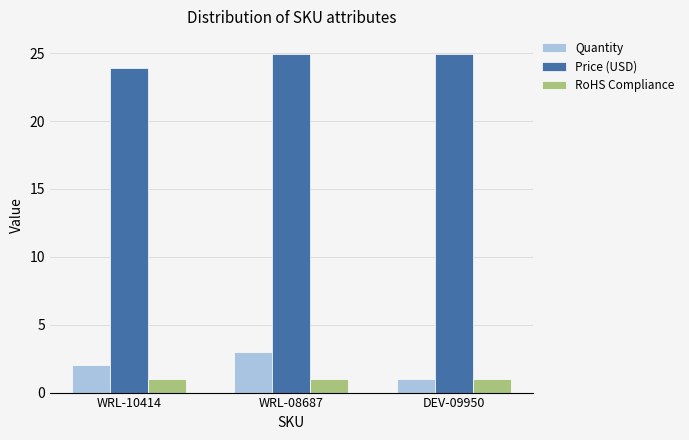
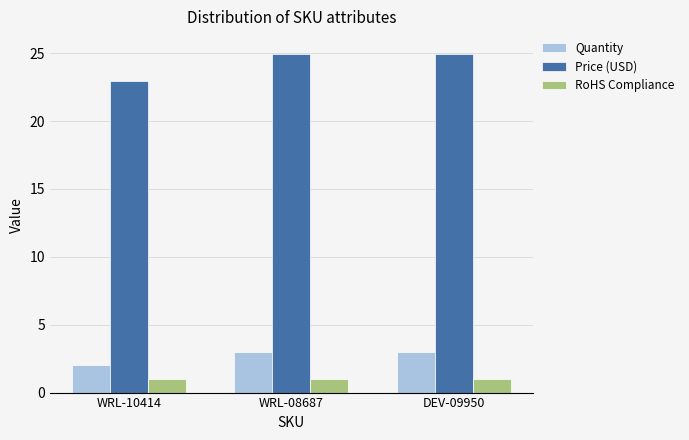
Price (USD), WRL-10414: 23.9 -> 23.0
Quantity, DEV-09950: 1 -> 3
